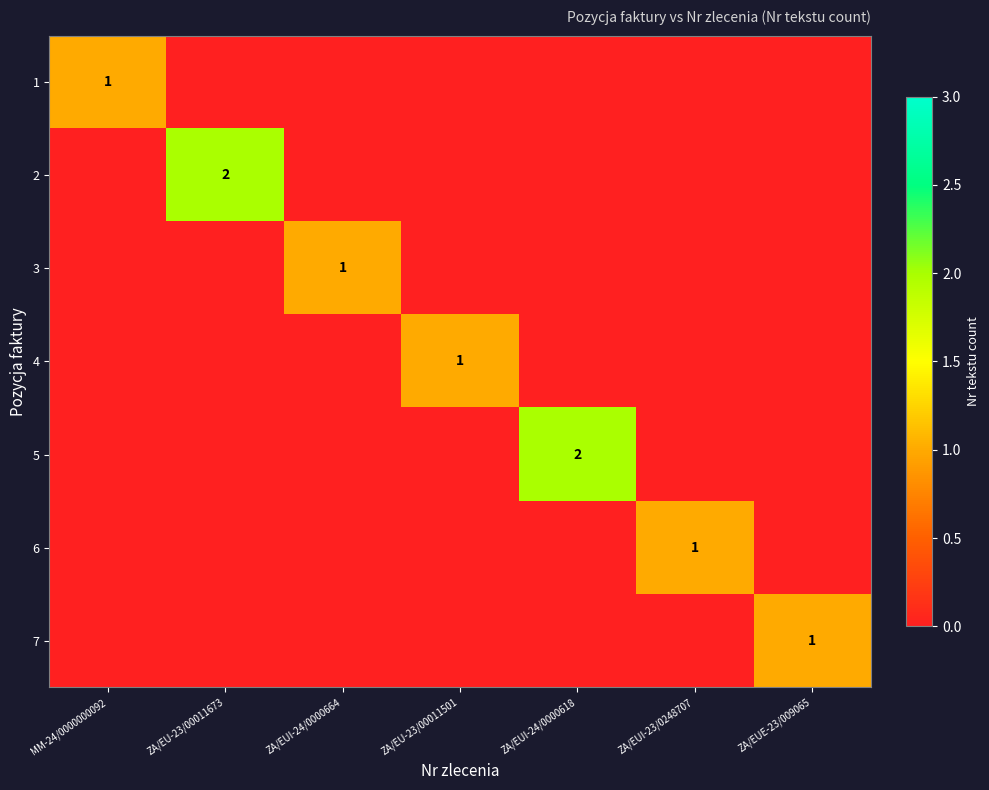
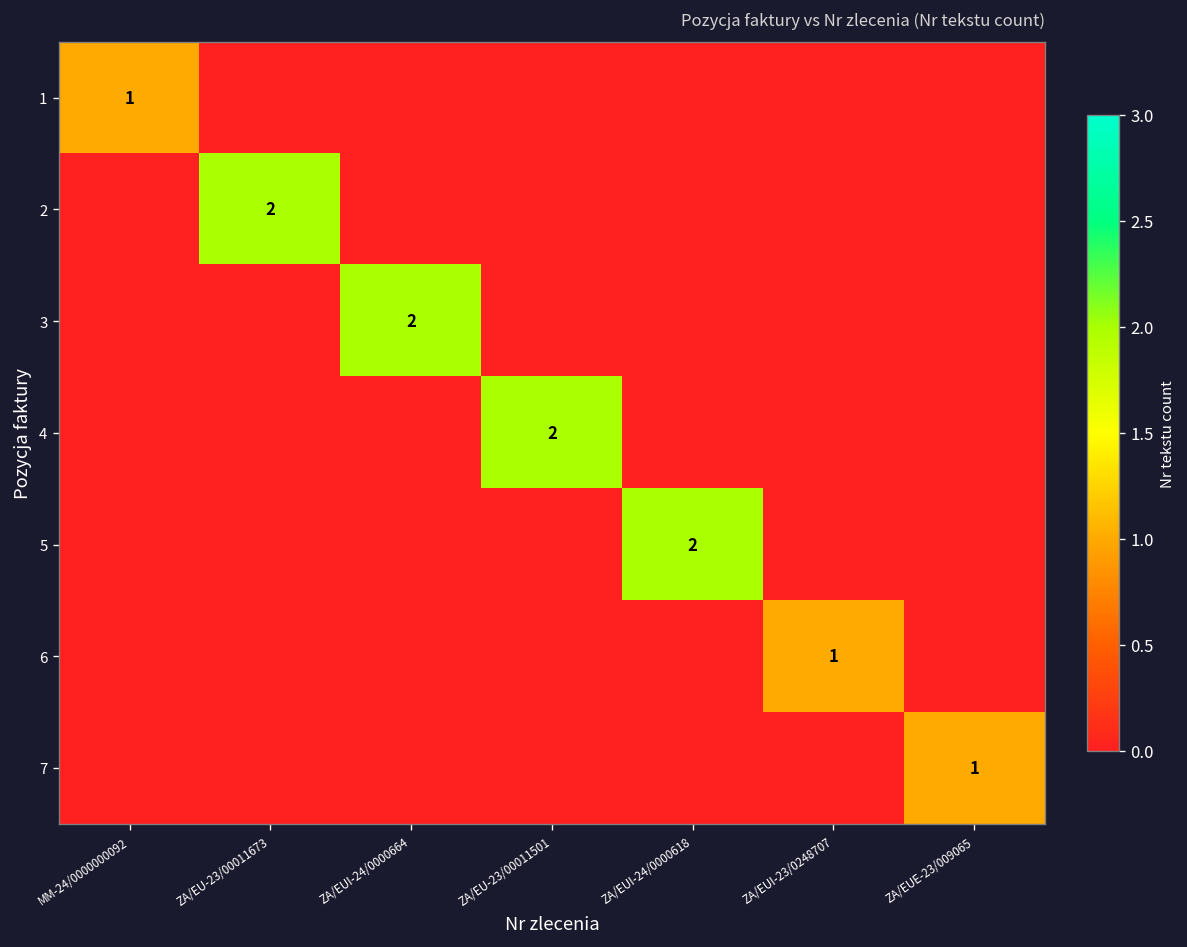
3, ZA/EUI-24/0000664: 1 -> 2
4, ZA/EU-23/00011501: 1 -> 2
